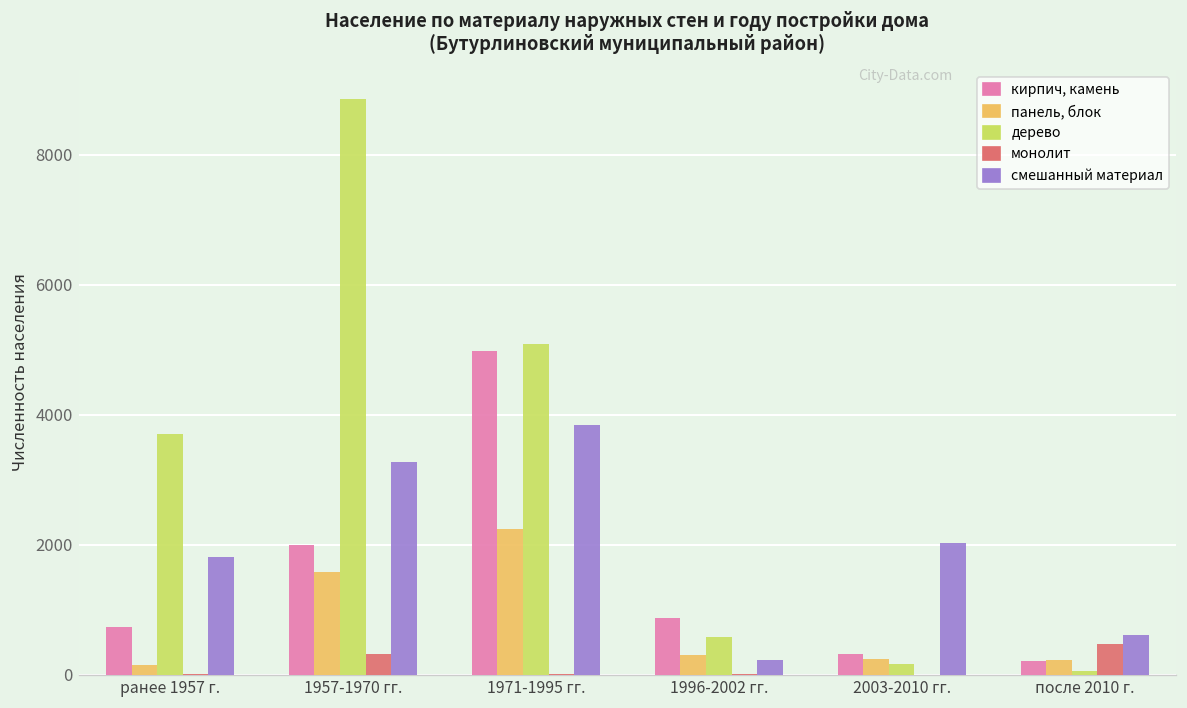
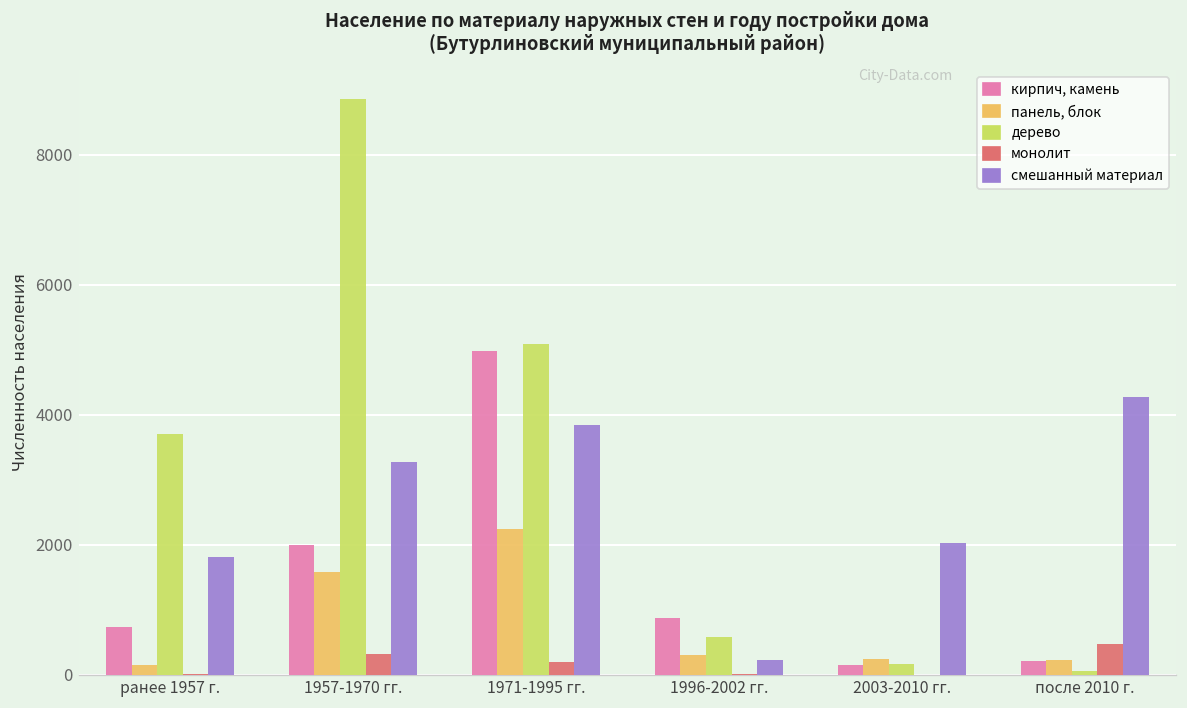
монолит, 1971-1995 гг.: 0 -> 200
кирпич, камень, 2003-2010 гг.: 300 -> 100
смешанный материал, после 2010 г.: 600 -> 4300
